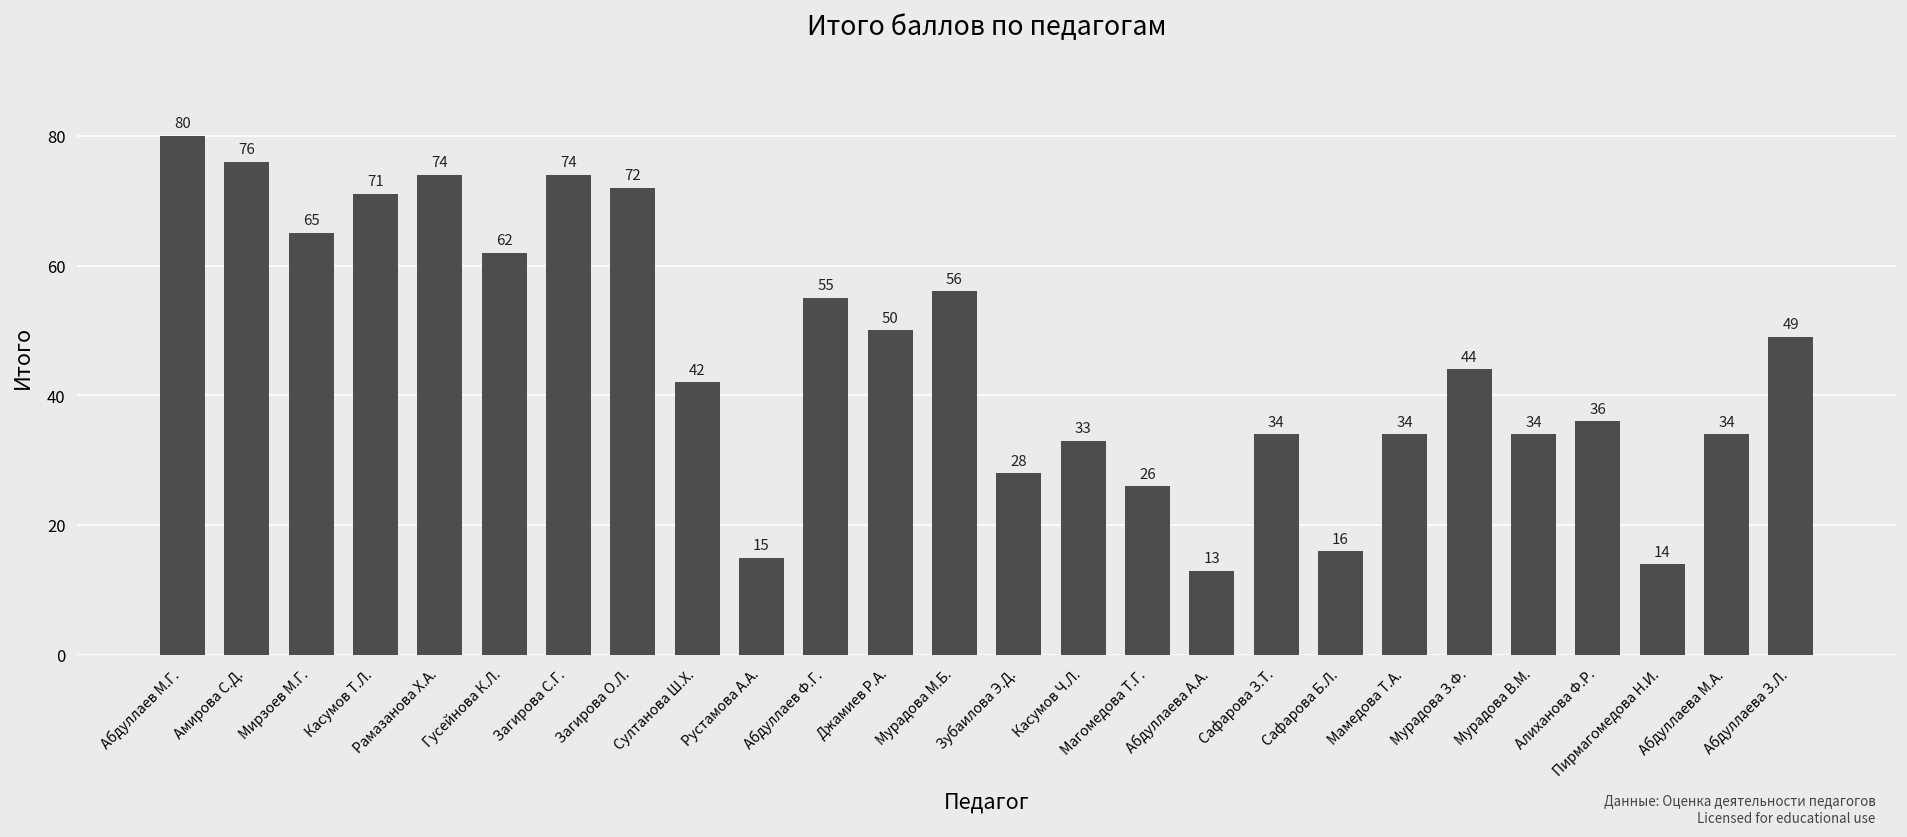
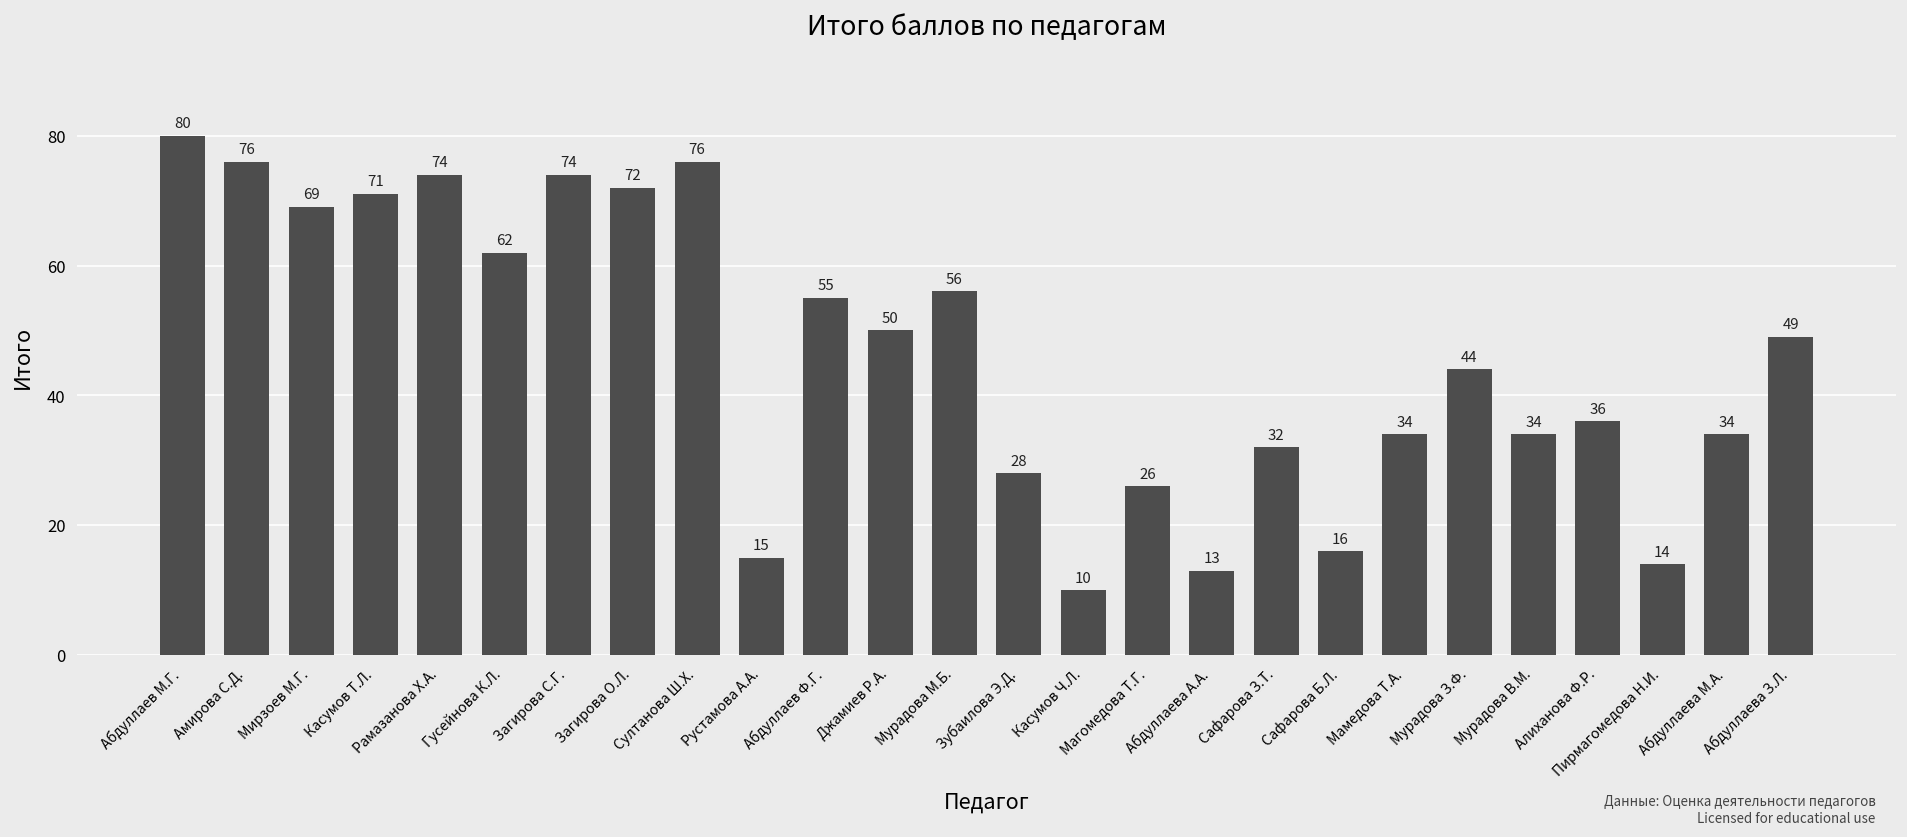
Мирзоев М.Г.: 65 -> 69
Султанова Ш.Х.: 42 -> 76
Касумов Ч.Л.: 33 -> 10
Сафарова З.Т.: 34 -> 32
